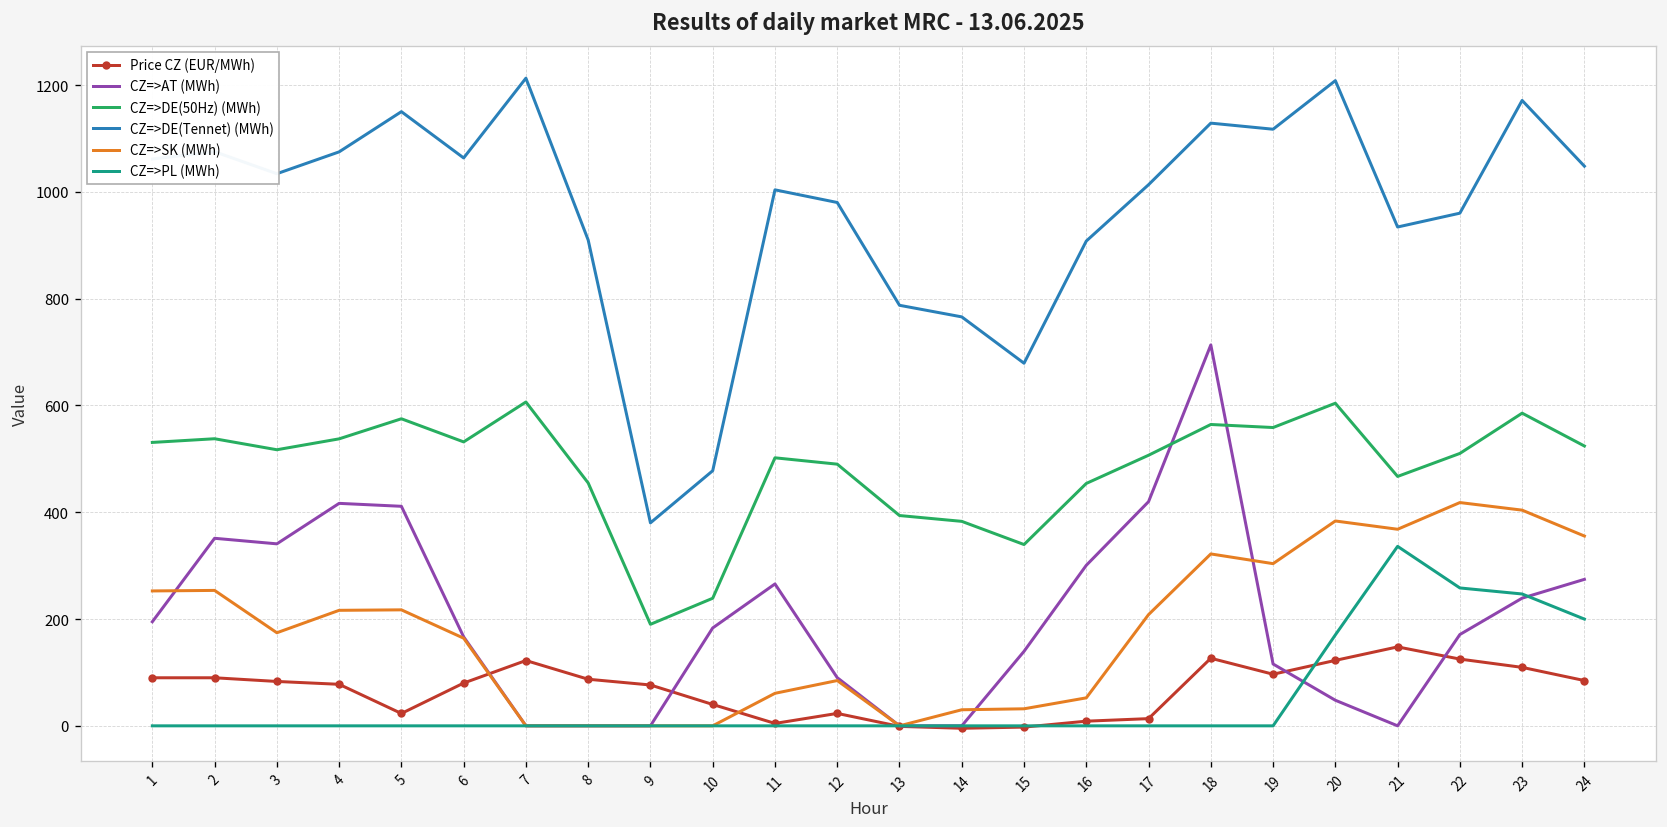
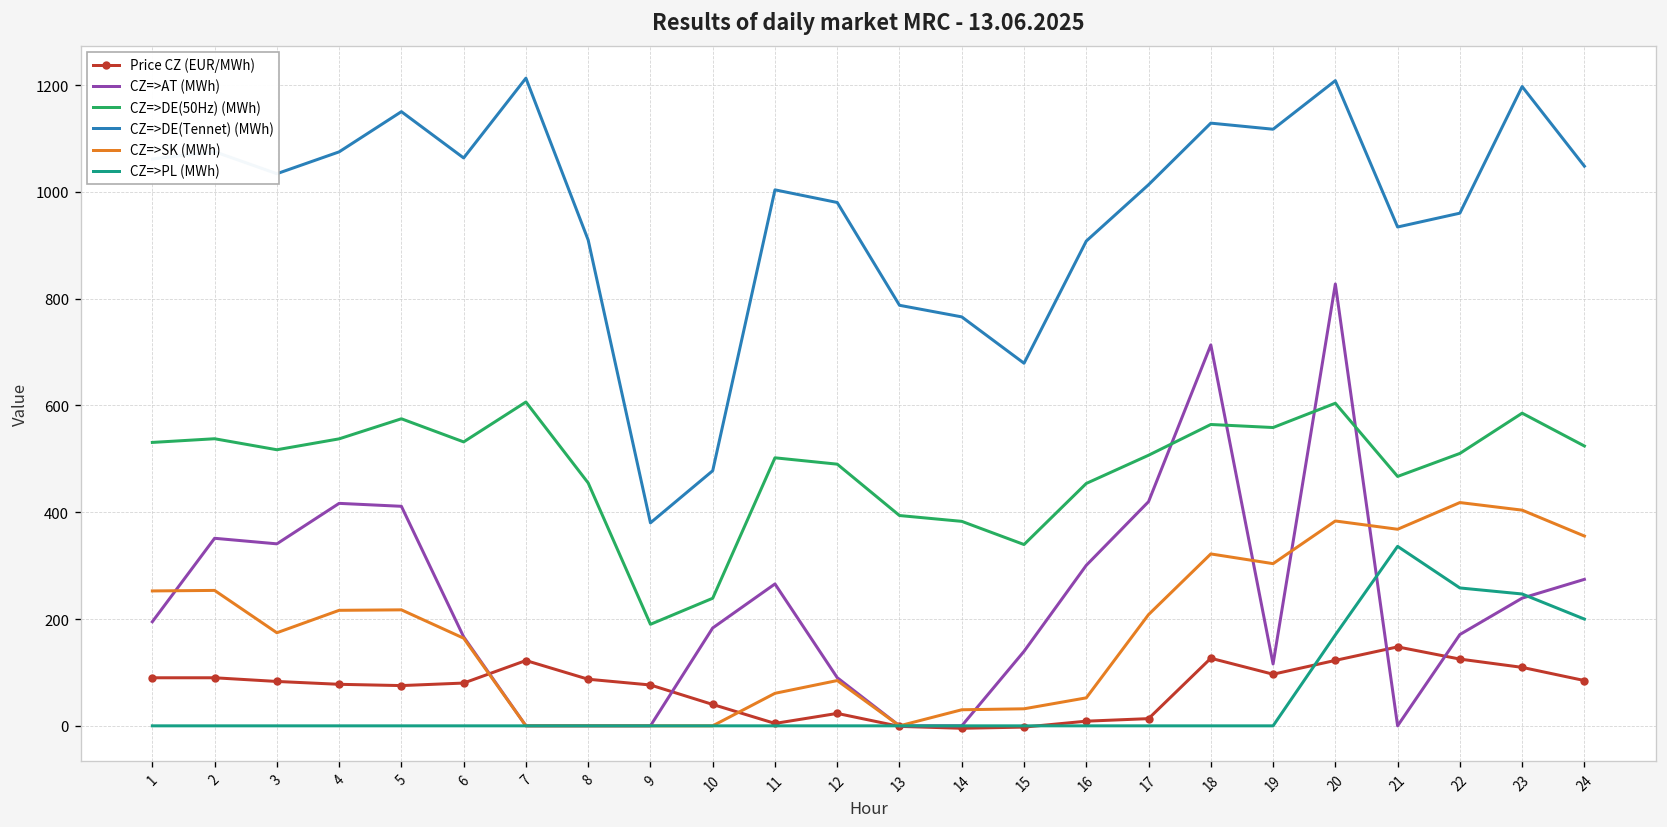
Price CZ (EUR/MWh), 5: 20 -> 80
CZ=>AT (MWh), 20: 50 -> 830
CZ=>DE(Tennet) (MWh), 23: 1170 -> 1200
